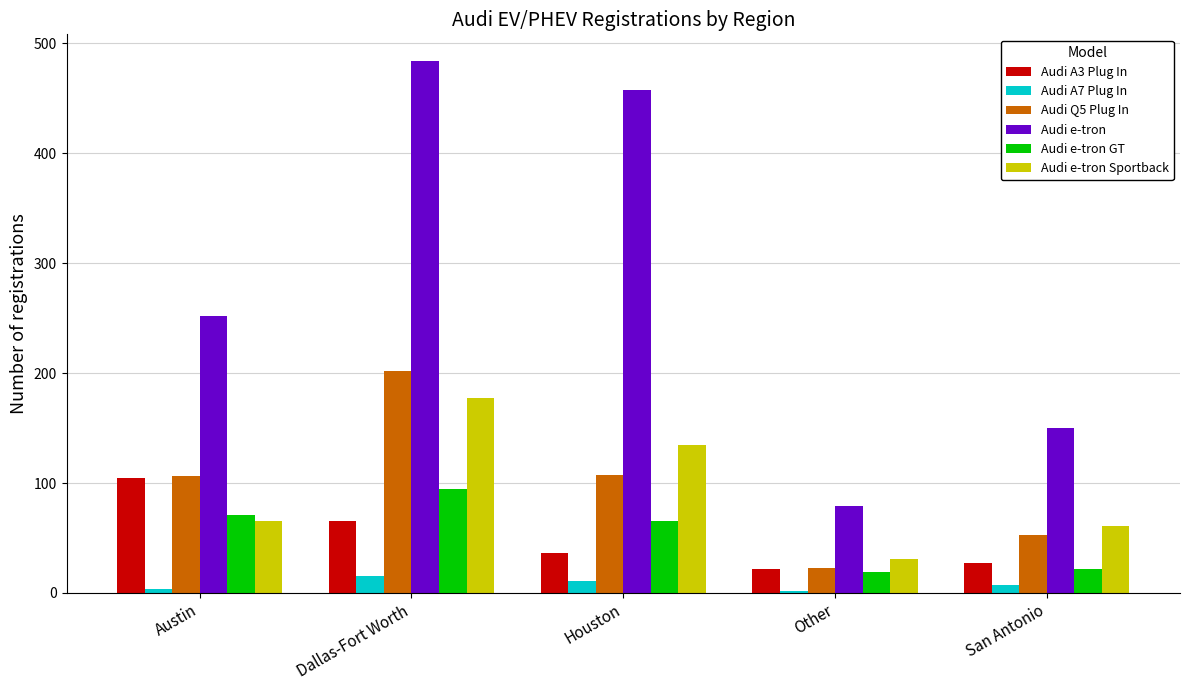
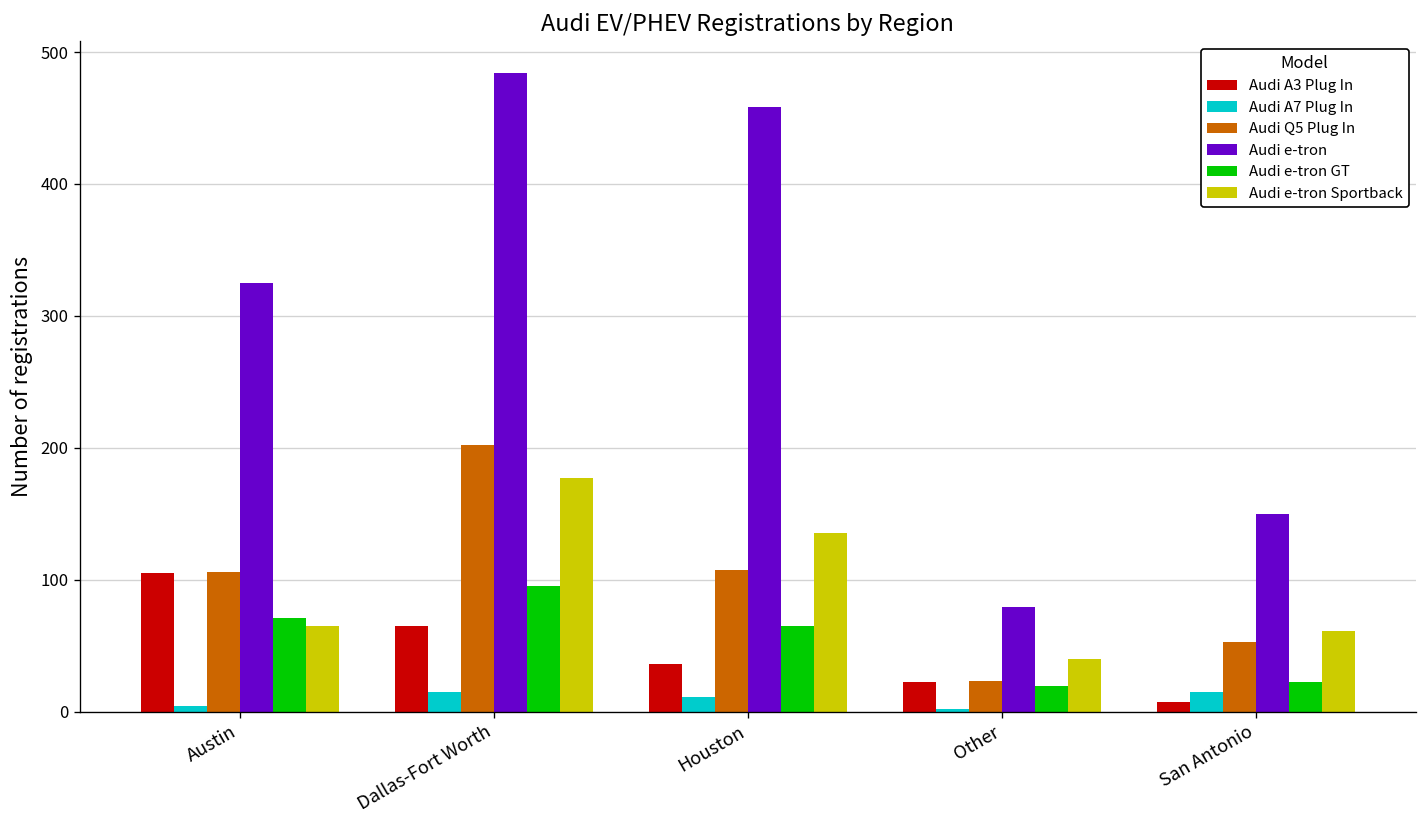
Audi e-tron, Austin: 252 -> 325
Audi e-tron Sportback, Other: 31 -> 40
Audi A3 Plug In, San Antonio: 27 -> 7
Audi A7 Plug In, San Antonio: 7 -> 15
